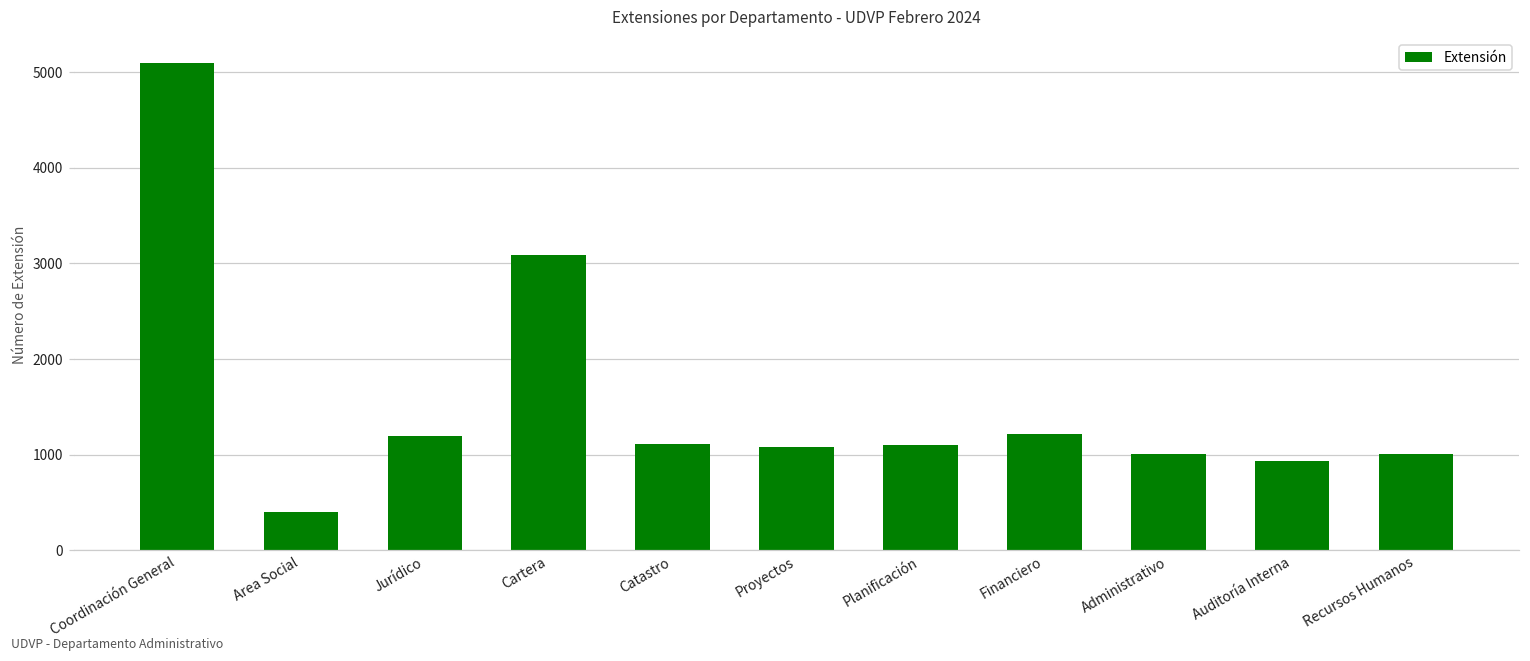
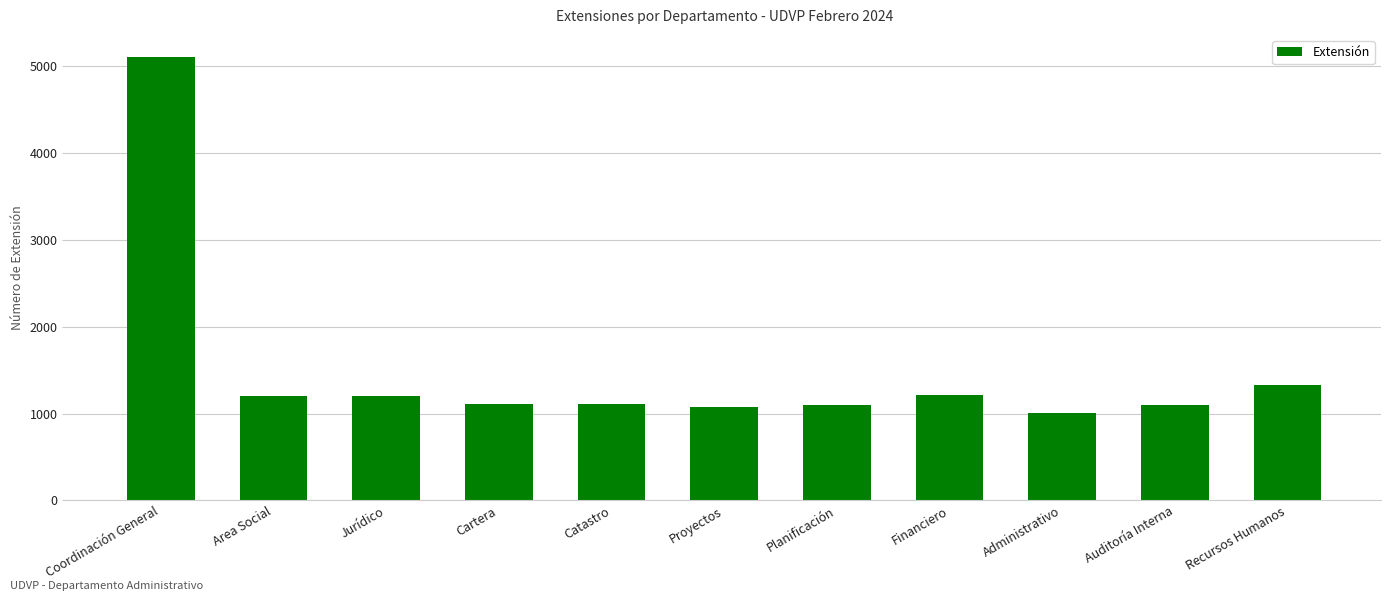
Area Social: 400 -> 1200
Cartera: 3100 -> 1100
Auditoría Interna: 900 -> 1100
Recursos Humanos: 1000 -> 1300
